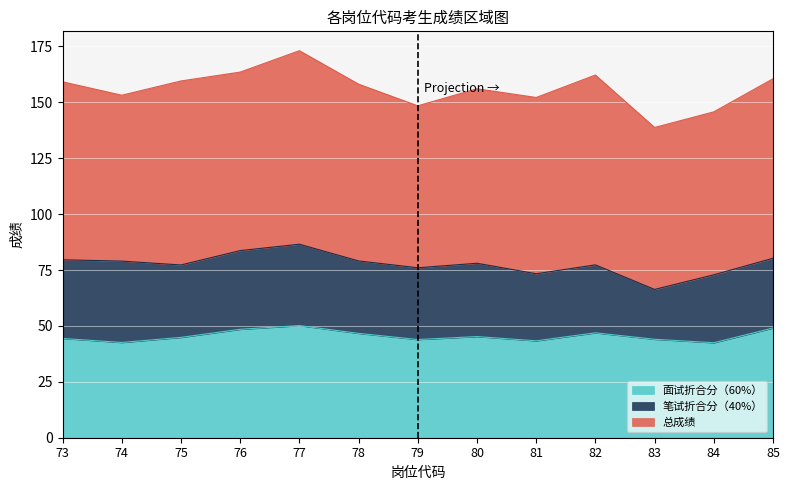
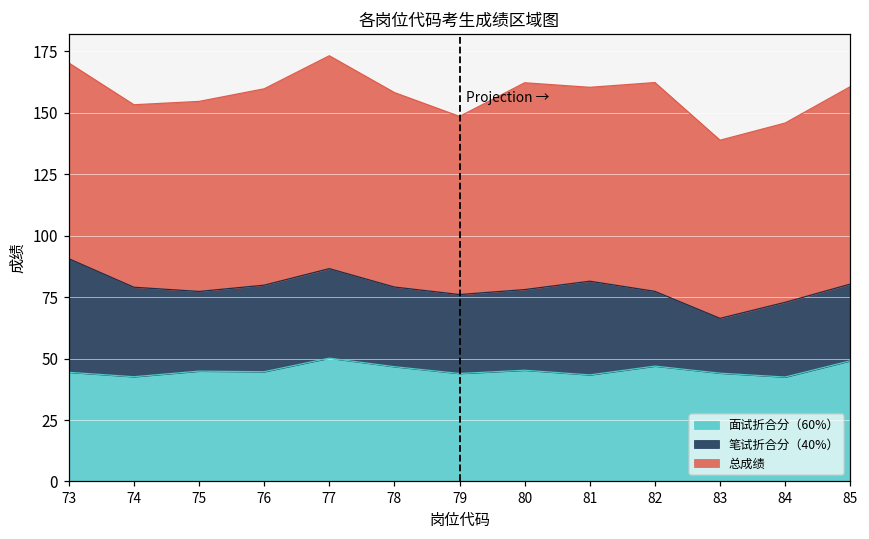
笔试折合分（40%）, 73: 35 -> 46
总成绩, 75: 82 -> 77
面试折合分（60%）, 76: 49 -> 45
总成绩, 80: 78 -> 84
笔试折合分（40%）, 81: 30 -> 38
